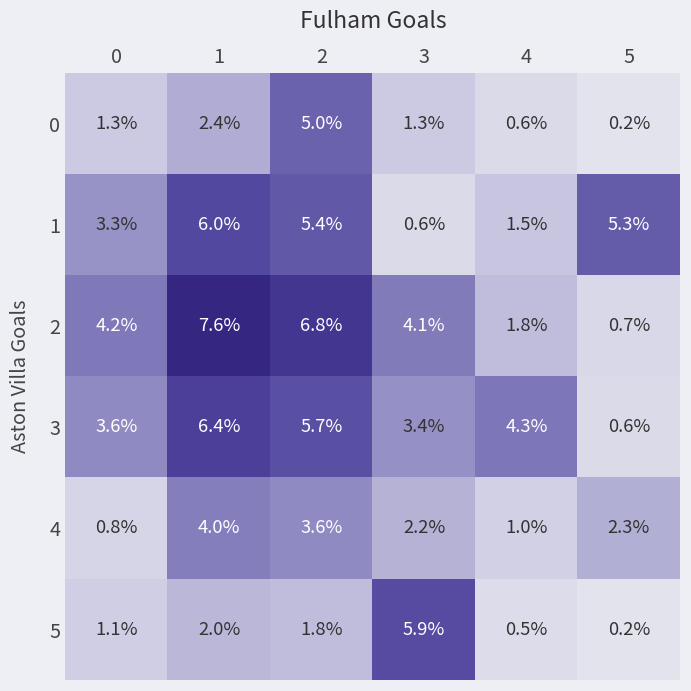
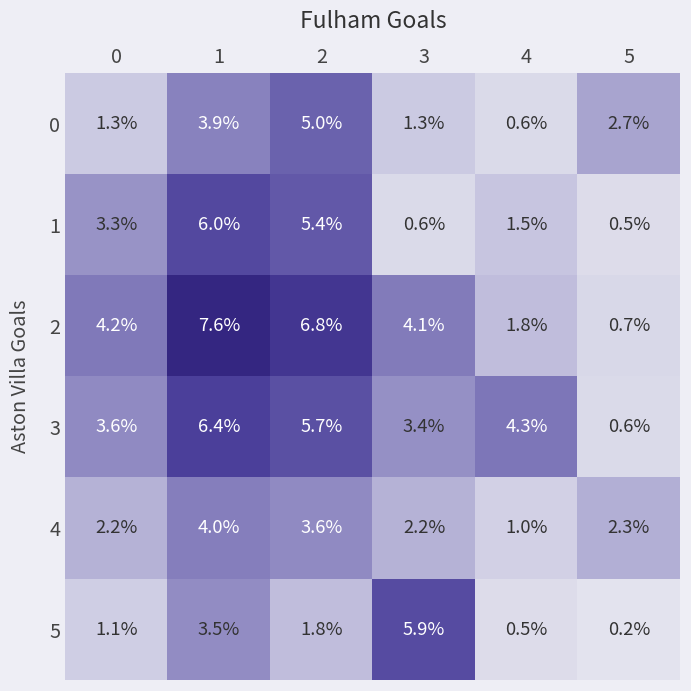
0, 1: 2.4% -> 3.9%
0, 5: 0.2% -> 2.7%
1, 5: 5.3% -> 0.5%
4, 0: 0.8% -> 2.2%
5, 1: 2.0% -> 3.5%
